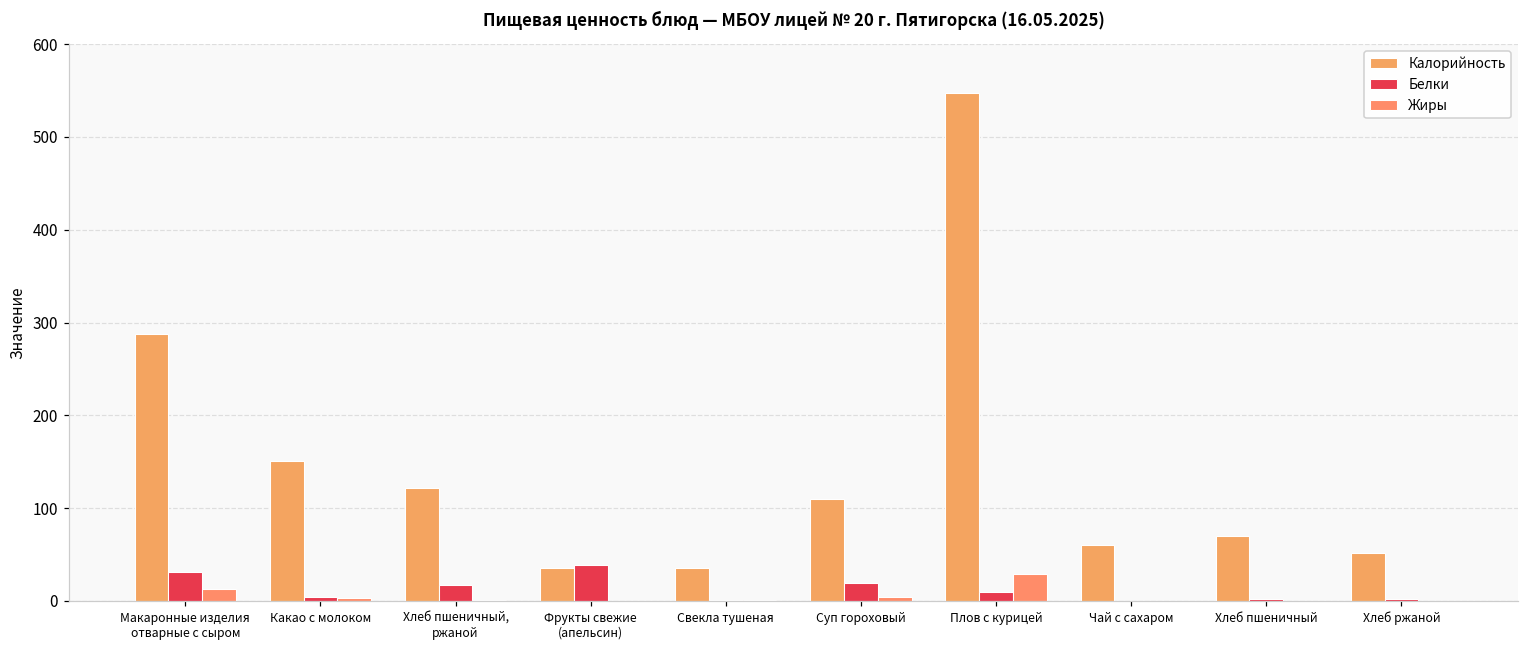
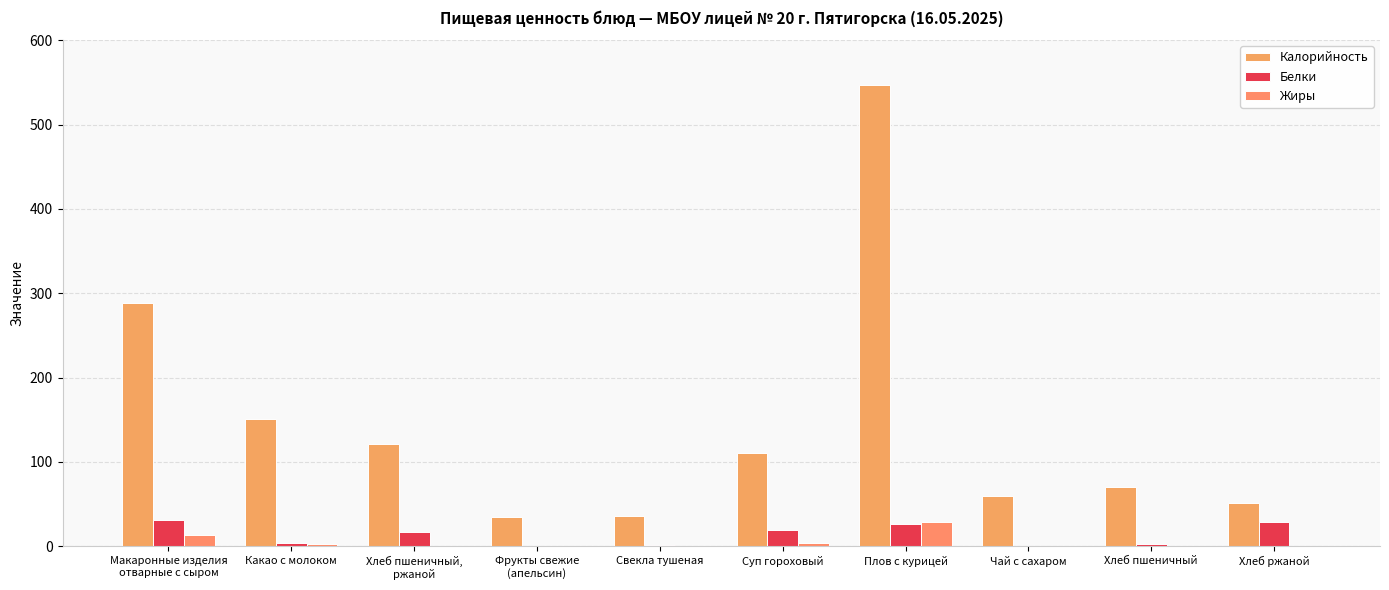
Белки, Фрукты свежие (апельсин): 40 -> 0
Белки, Плов с курицей: 10 -> 30
Белки, Хлеб ржаной: 0 -> 30
